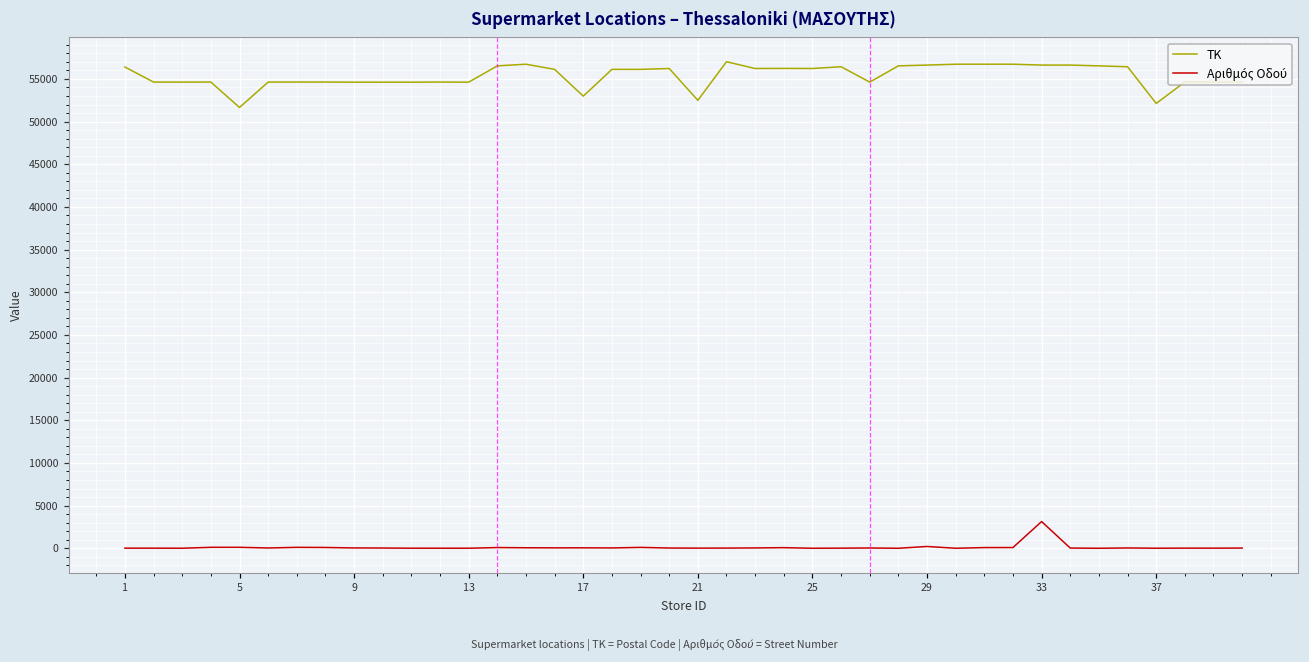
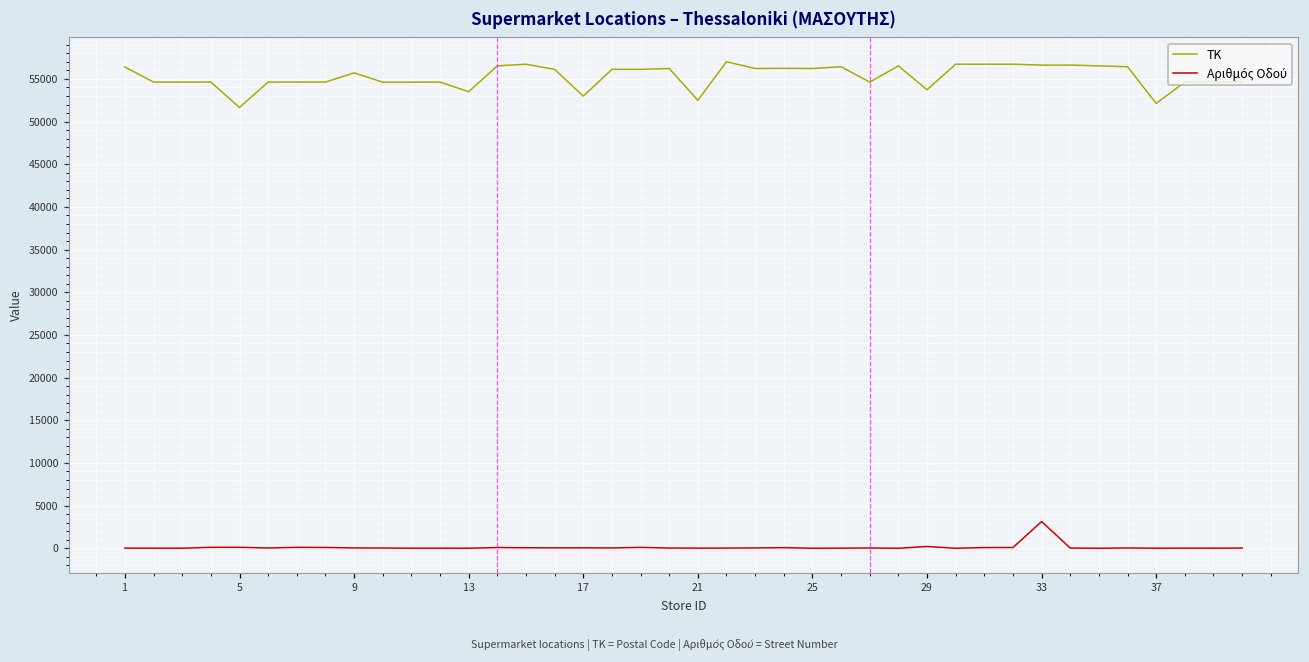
ΤΚ, 9: 55000 -> 56000
ΤΚ, 13: 55000 -> 54000
ΤΚ, 29: 57000 -> 54000
